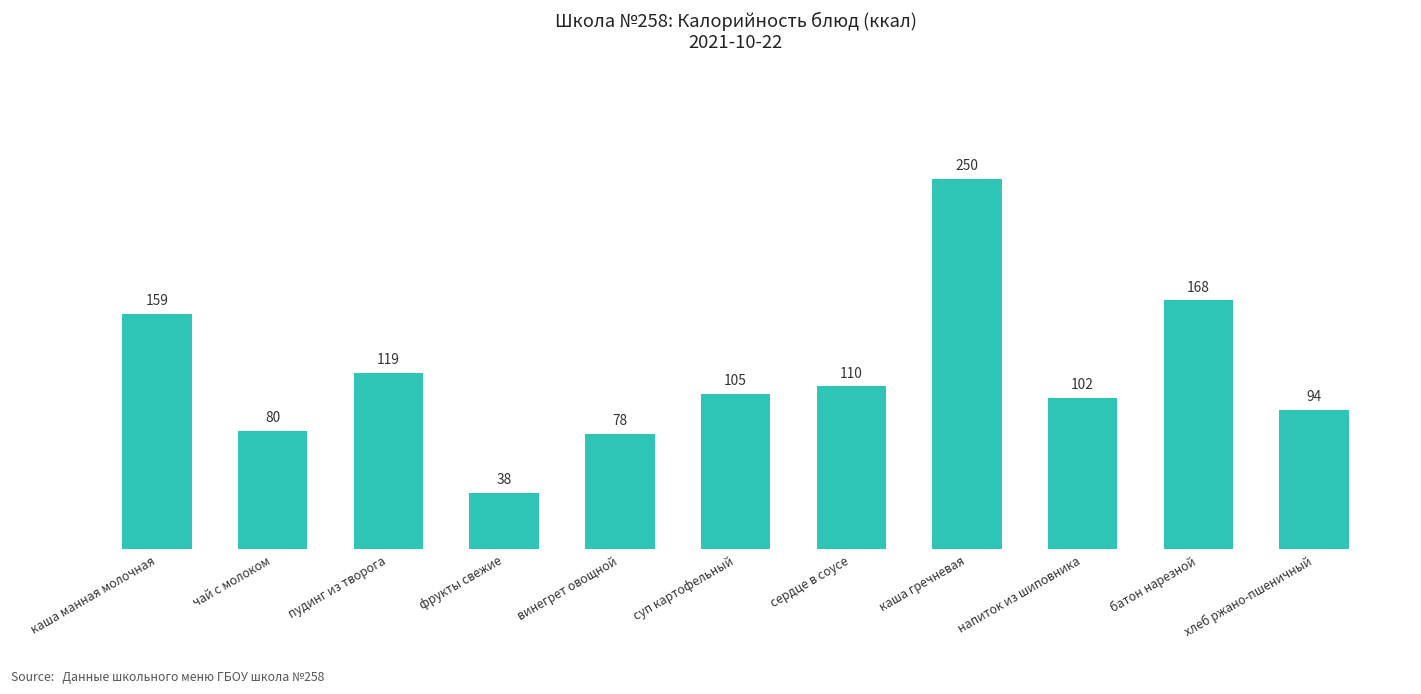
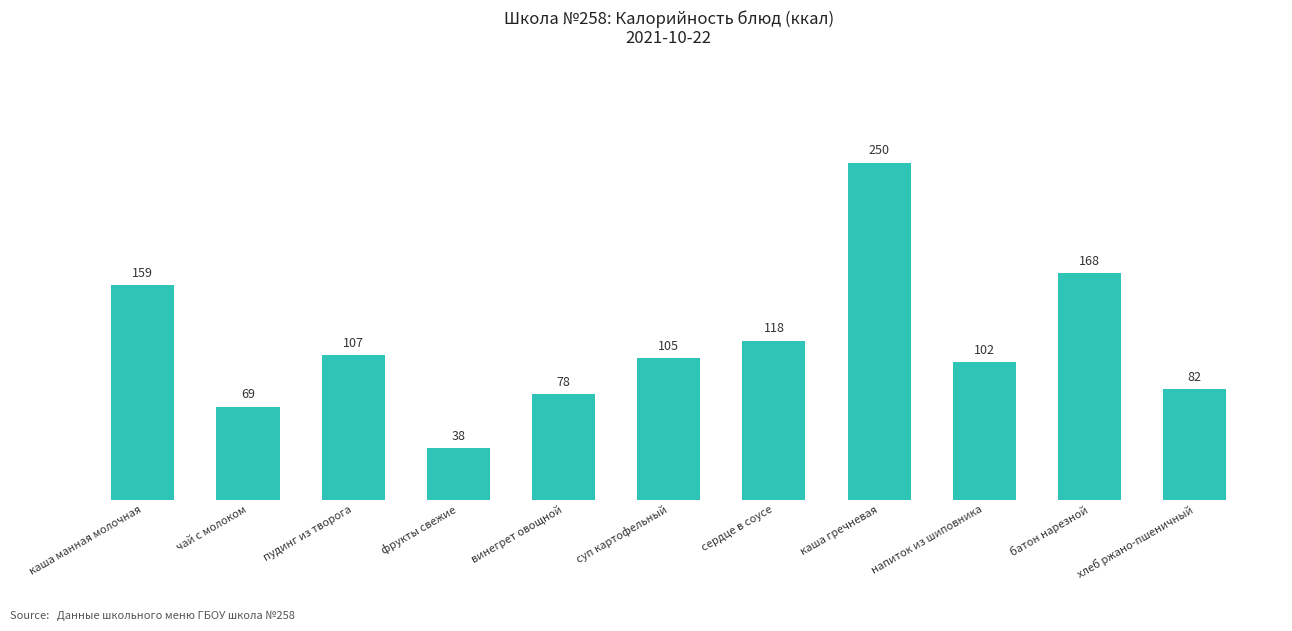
чай с молоком: 80 -> 69
пудинг из творога: 119 -> 107
сердце в соусе: 110 -> 118
хлеб ржано-пшеничный: 94 -> 82
